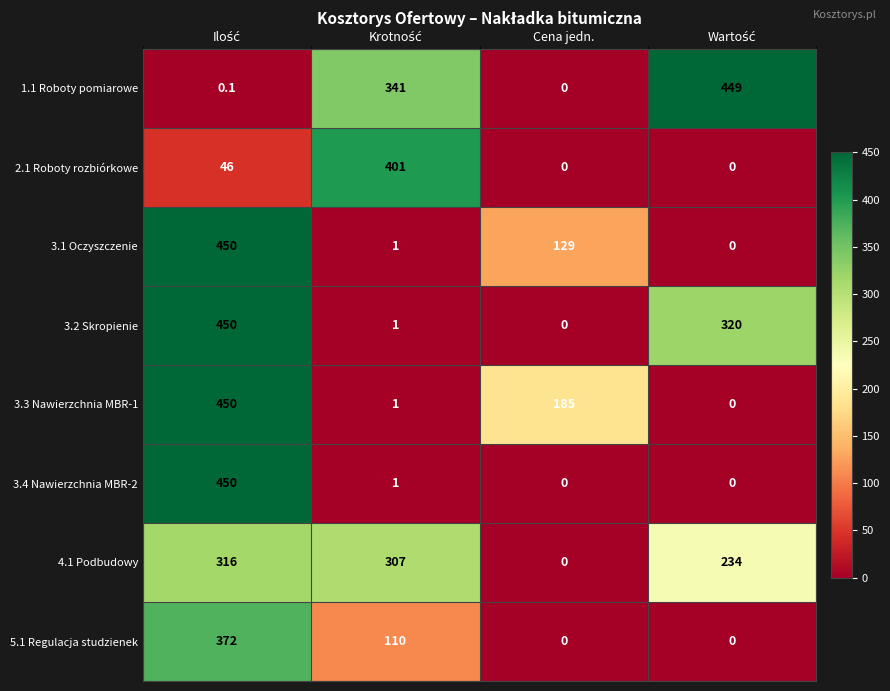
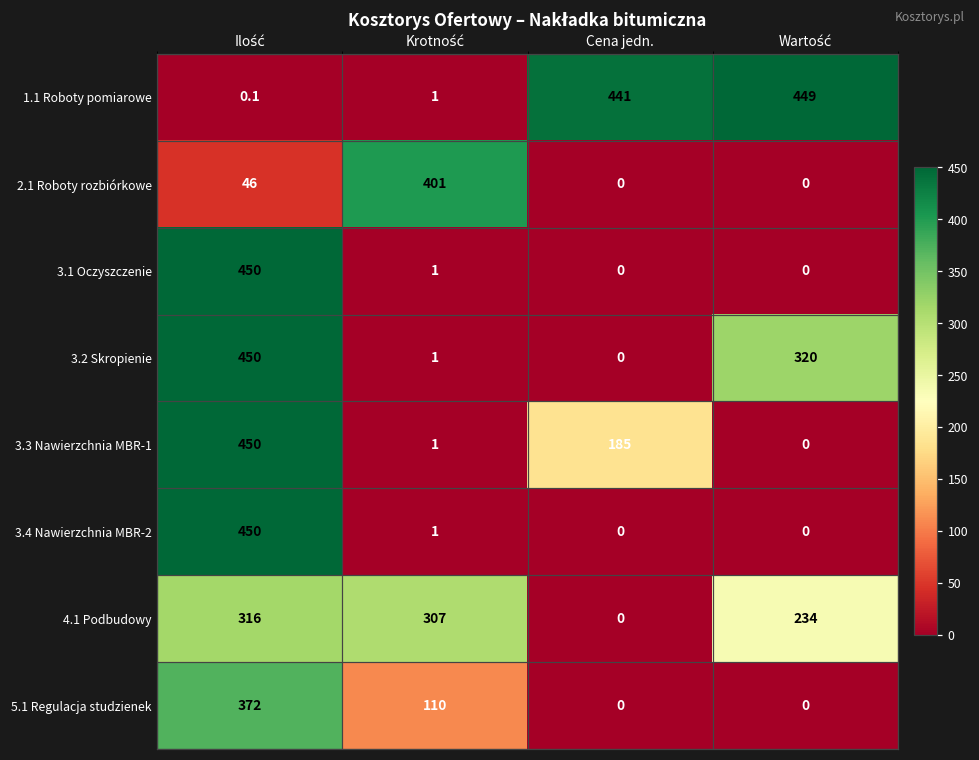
1.1 Roboty pomiarowe, Krotność: 341 -> 1
1.1 Roboty pomiarowe, Cena jedn.: 0 -> 441
3.1 Oczyszczenie, Cena jedn.: 129 -> 0
